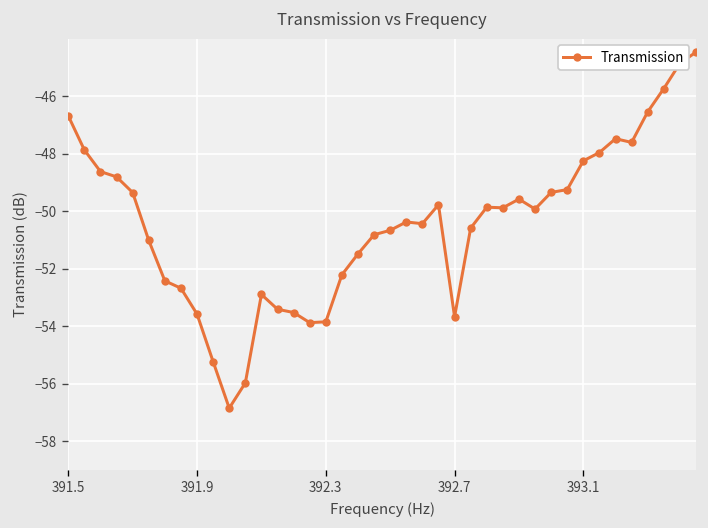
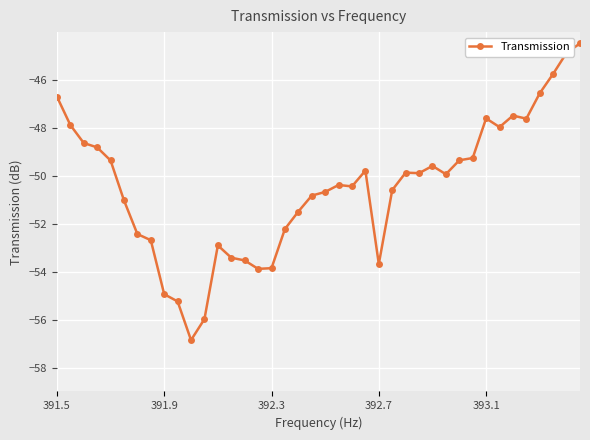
391.9: -53.6 -> -54.9
393.1: -48.3 -> -47.6
